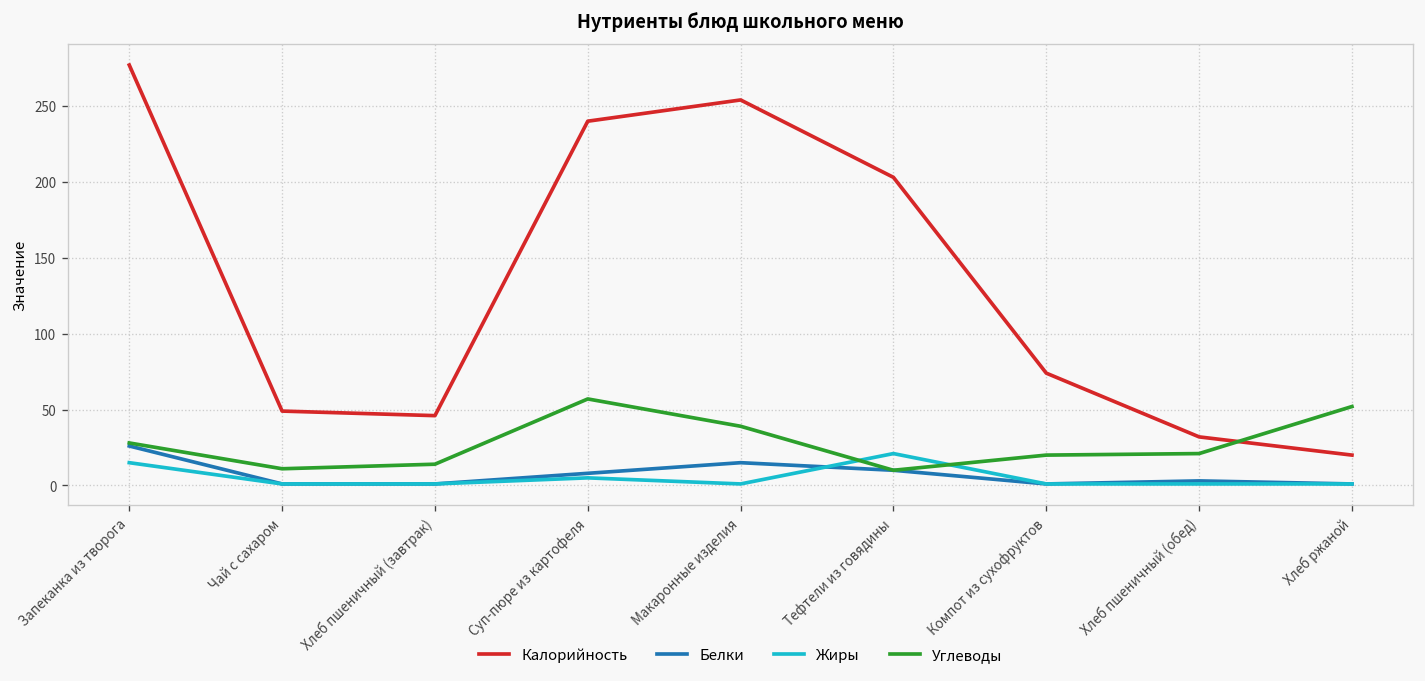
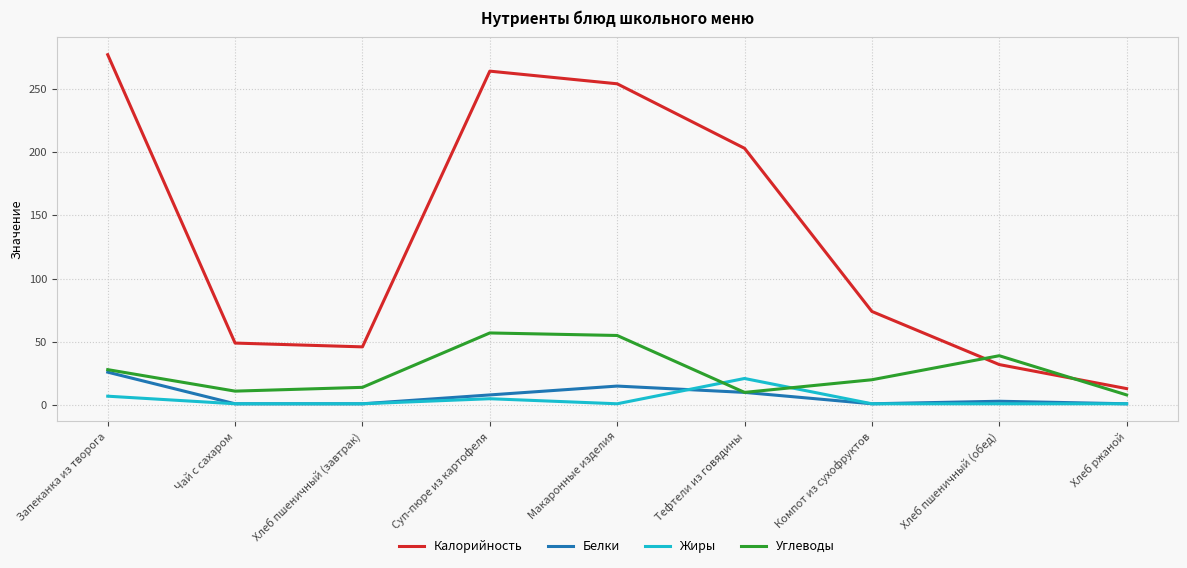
Жиры, Запеканка из творога: 15 -> 7
Калорийность, Суп-пюре из картофеля: 240 -> 264
Углеводы, Макаронные изделия: 39 -> 55
Углеводы, Хлеб пшеничный (обед): 21 -> 39
Калорийность, Хлеб ржаной: 20 -> 13
Углеводы, Хлеб ржаной: 52 -> 8
